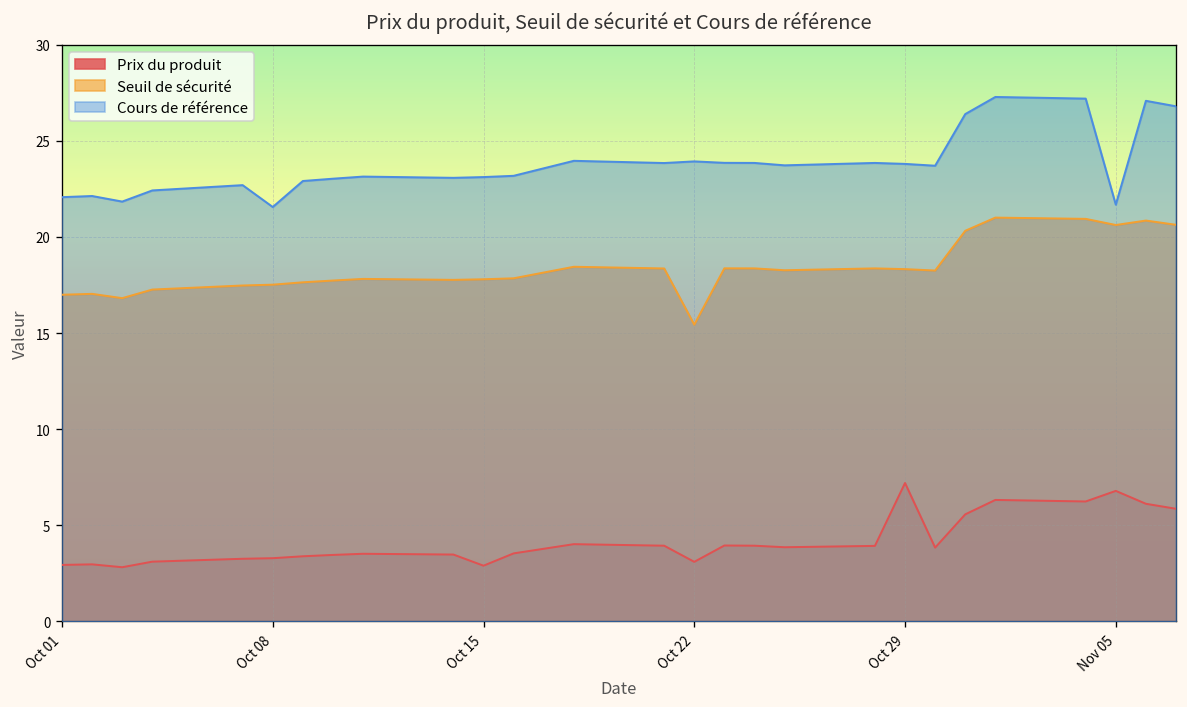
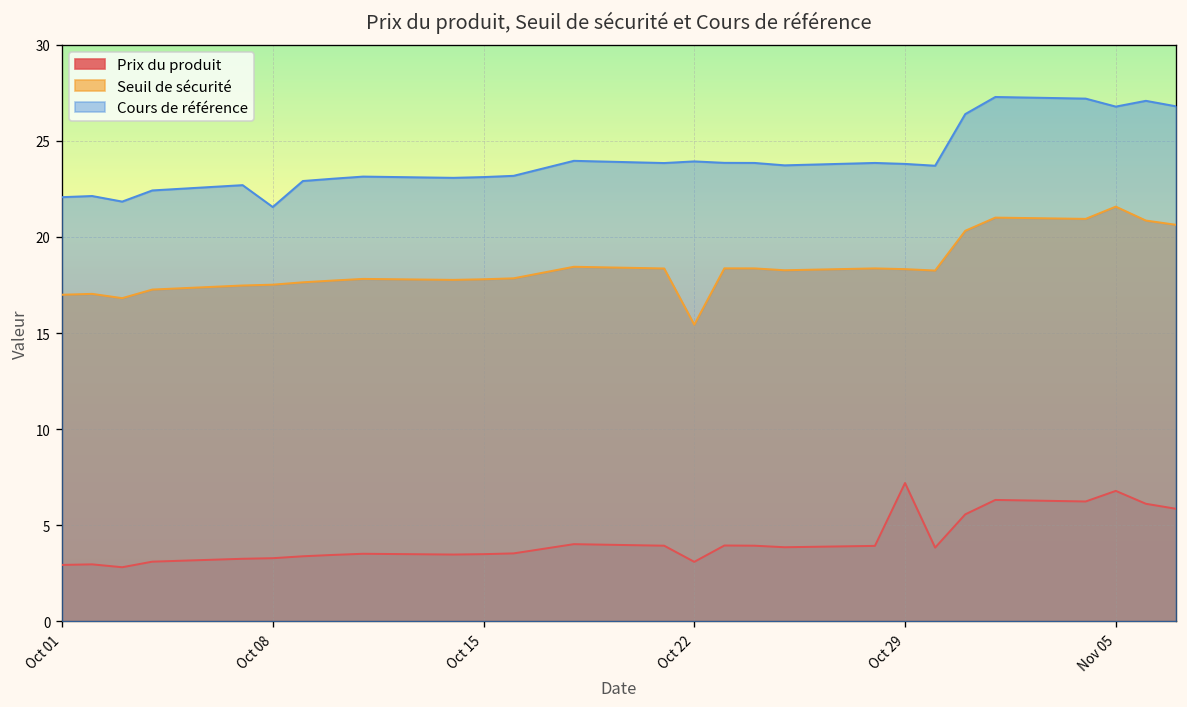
Prix du produit, Oct 15: 2.9 -> 3.5
Seuil de sécurité, Nov 05: 20.6 -> 21.6
Cours de référence, Nov 05: 21.7 -> 26.8
